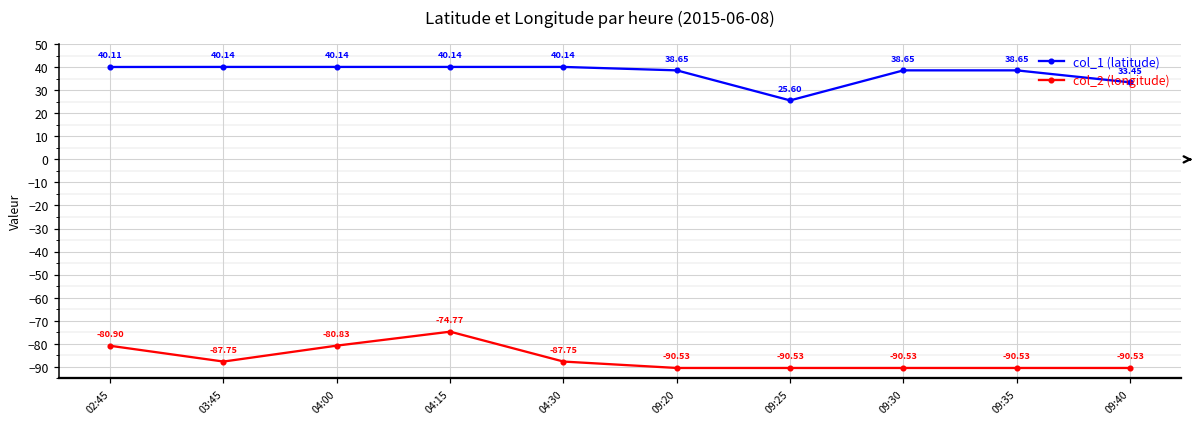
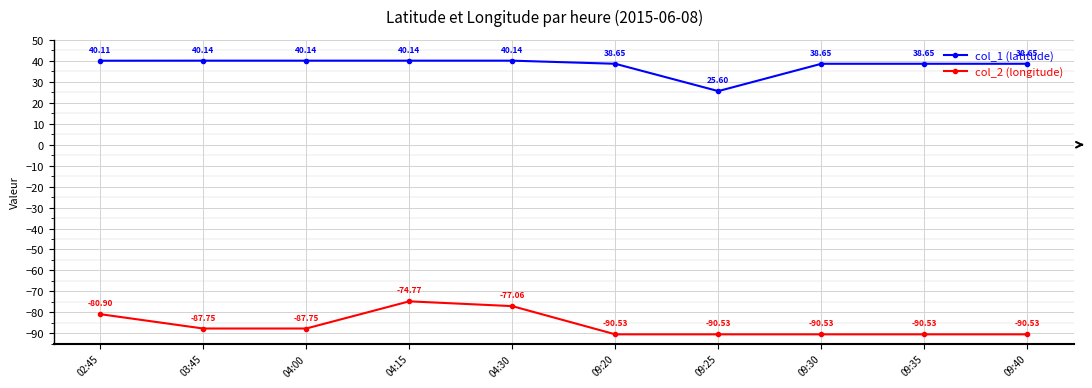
col_2 (longitude), 04:00: -80.83 -> -87.75
col_2 (longitude), 04:30: -87.75 -> -77.06
col_1 (latitude), 09:40: 33.45 -> 38.65
